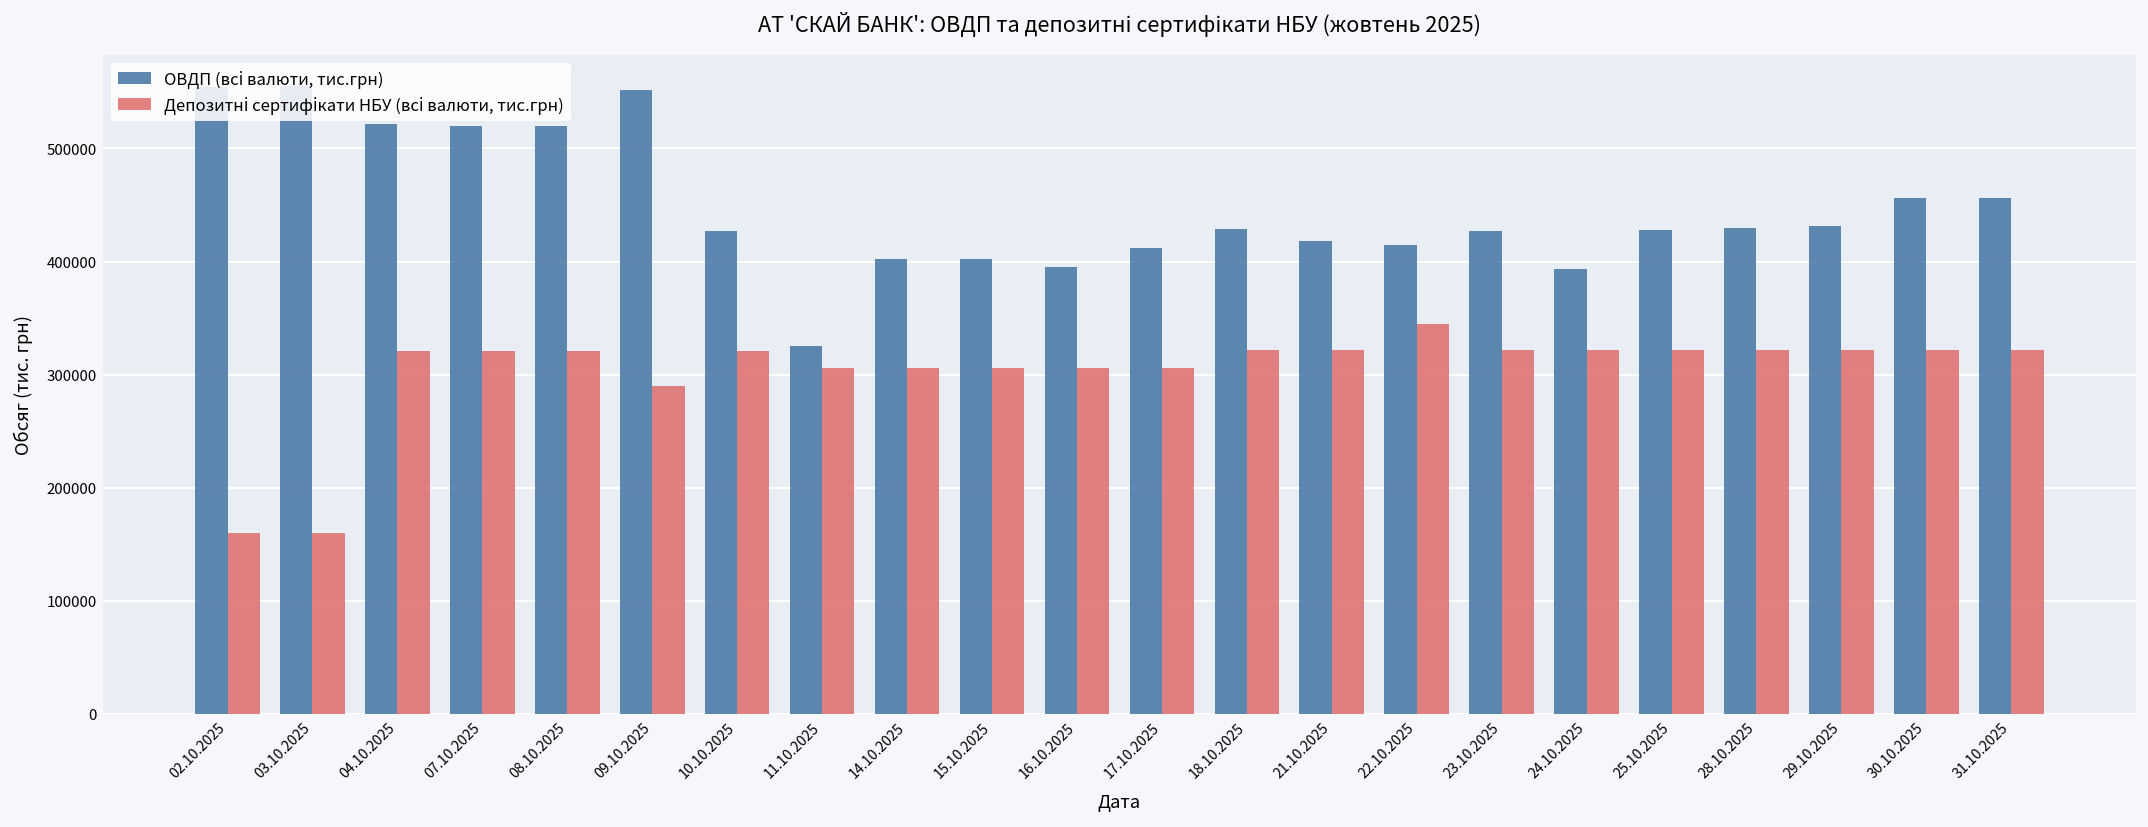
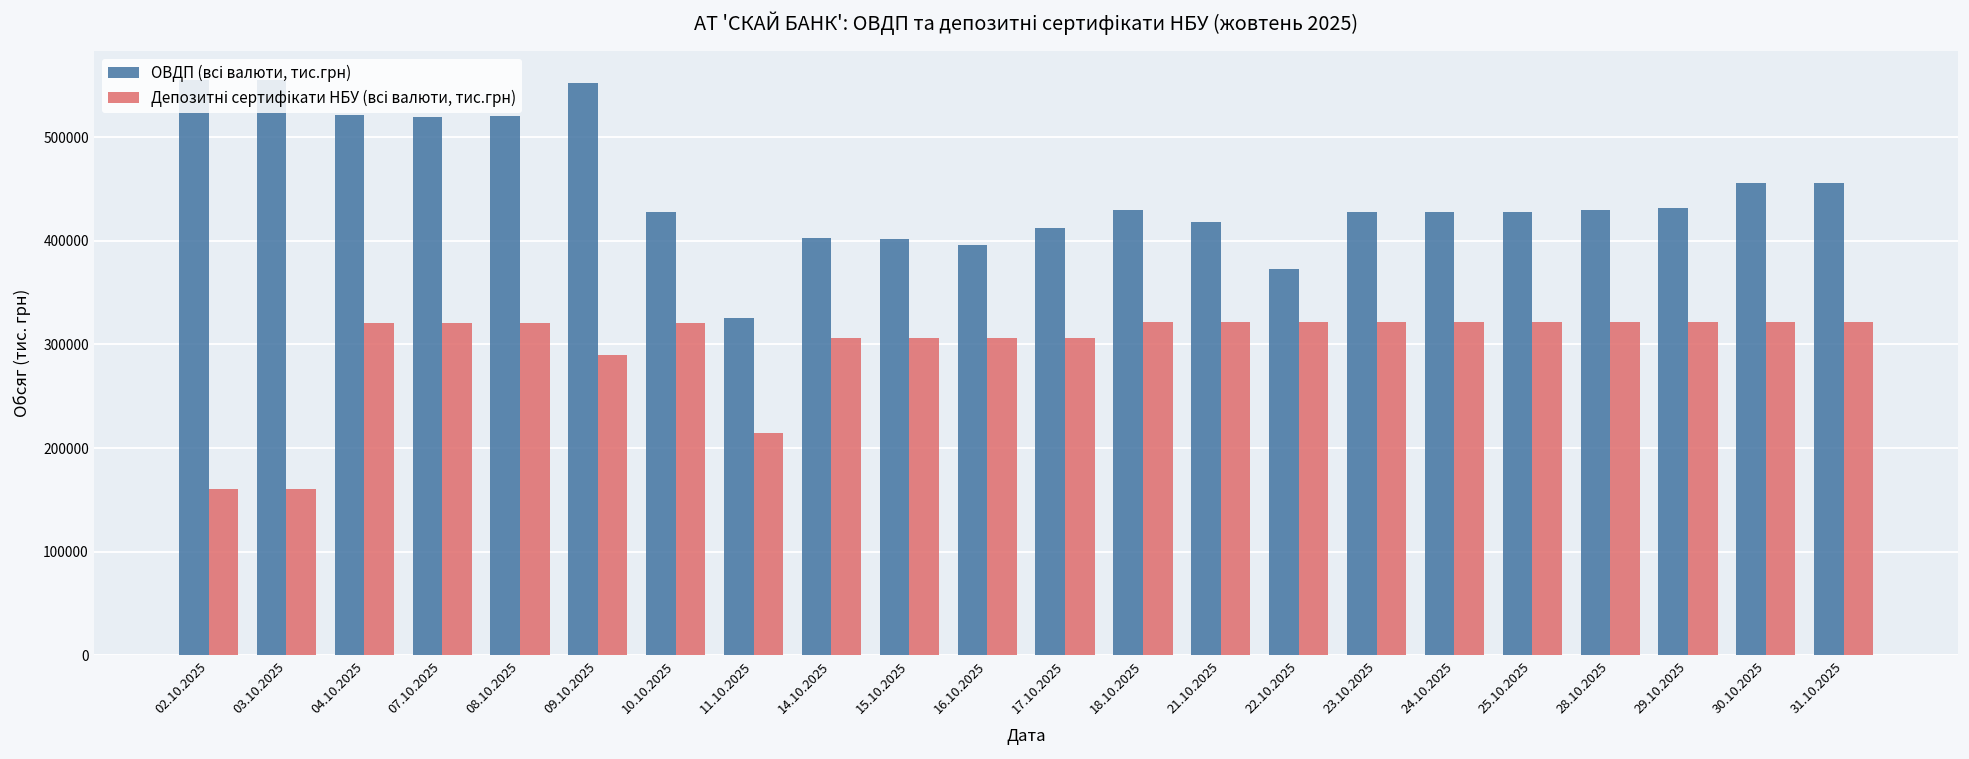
Депозитні сертифікати НБУ (всі валюти, тис.грн), 11.10.2025: 310000 -> 210000
ОВДП (всі валюти, тис.грн), 22.10.2025: 410000 -> 370000
Депозитні сертифікати НБУ (всі валюти, тис.грн), 22.10.2025: 340000 -> 320000
ОВДП (всі валюти, тис.грн), 24.10.2025: 390000 -> 430000
